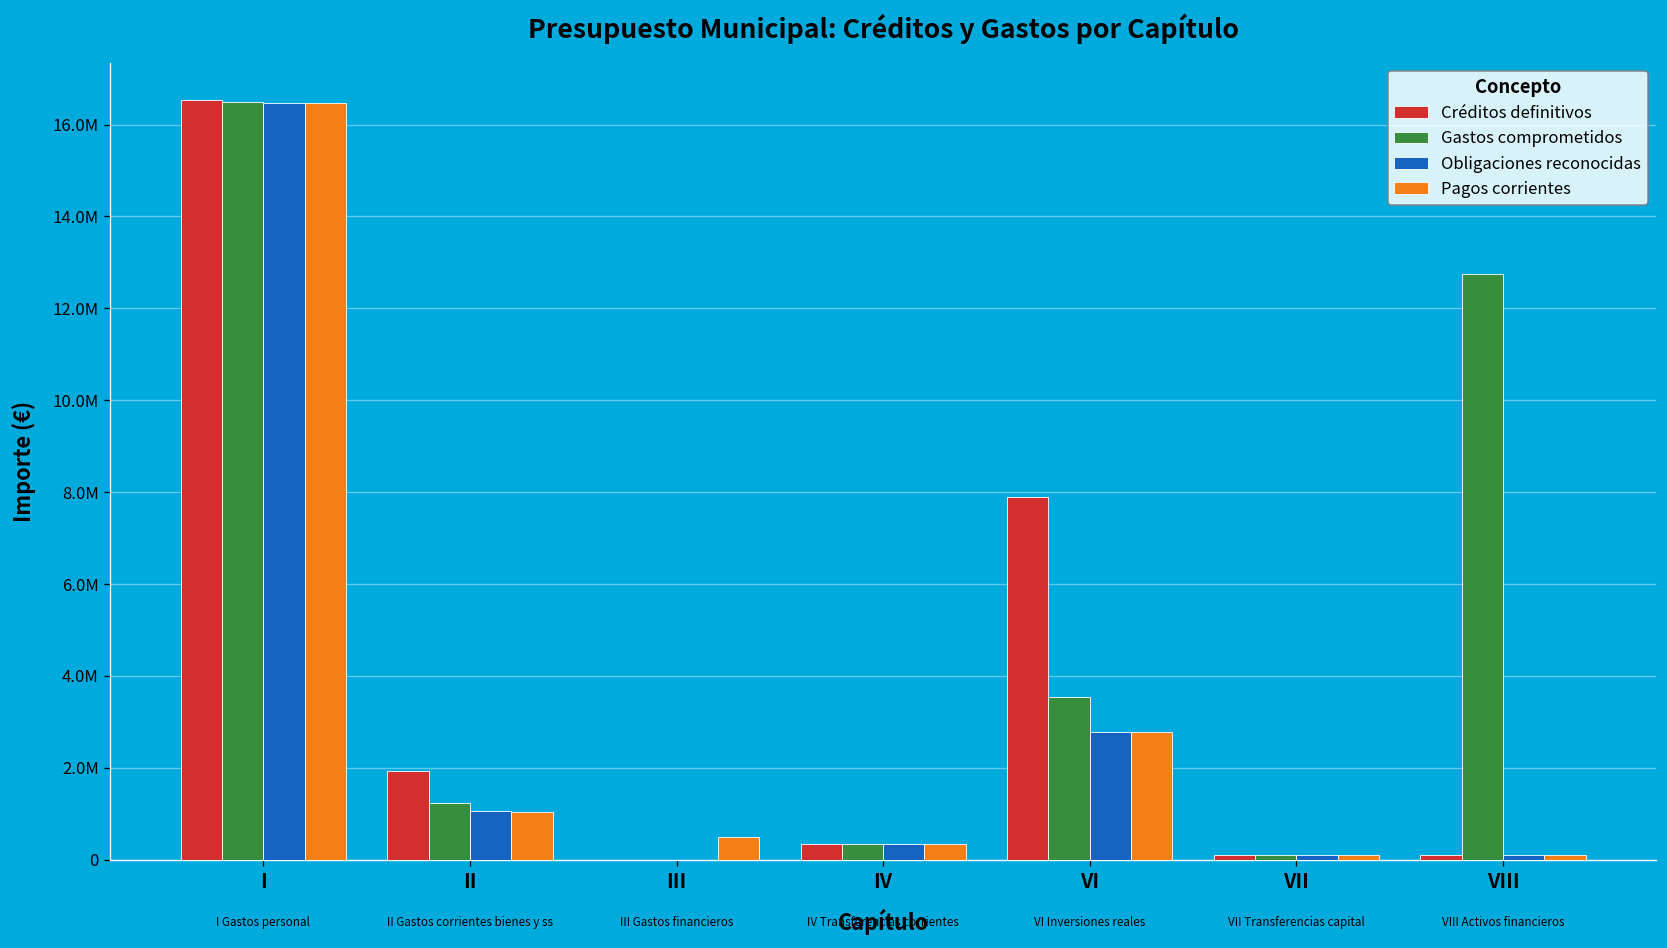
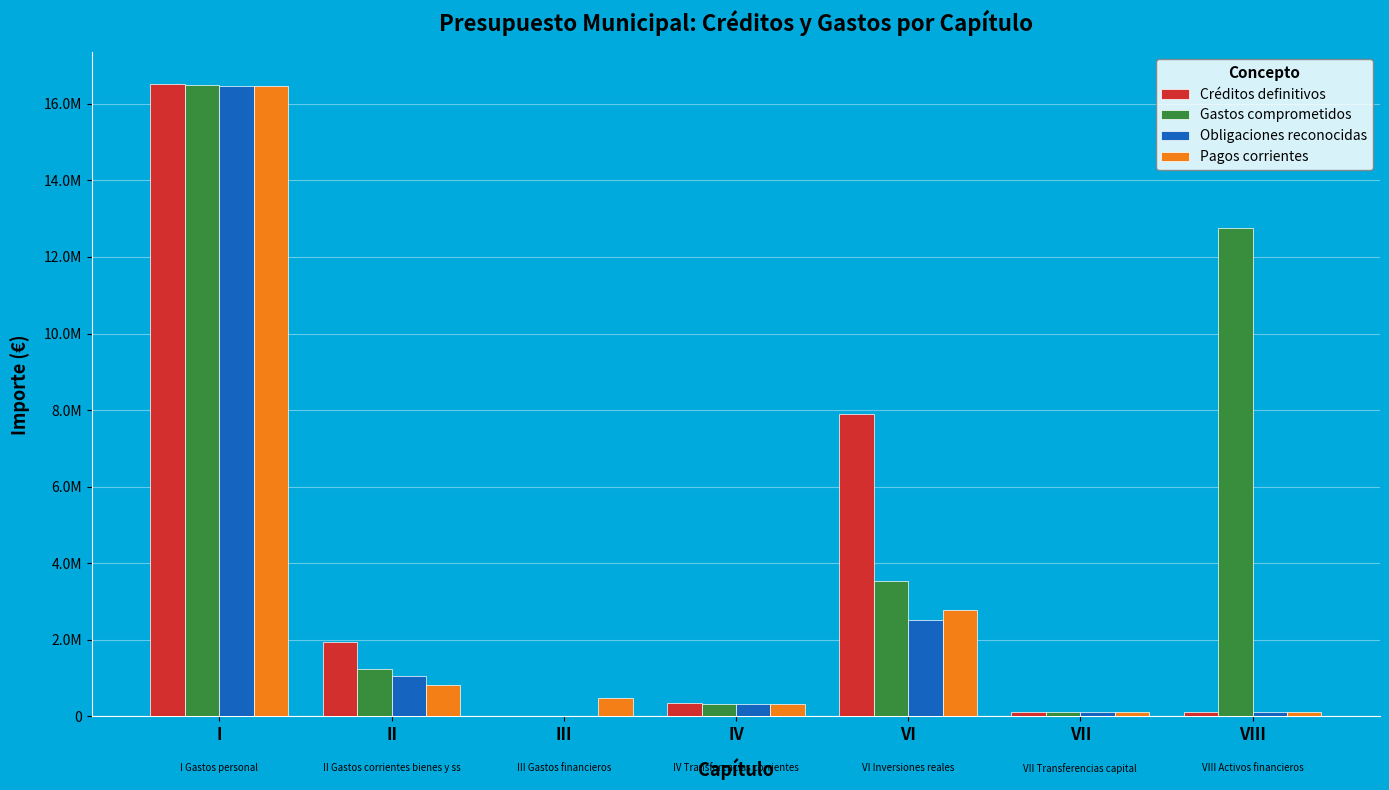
Pagos corrientes, II: 1000000 -> 800000
Obligaciones reconocidas, VI: 2800000 -> 2500000
